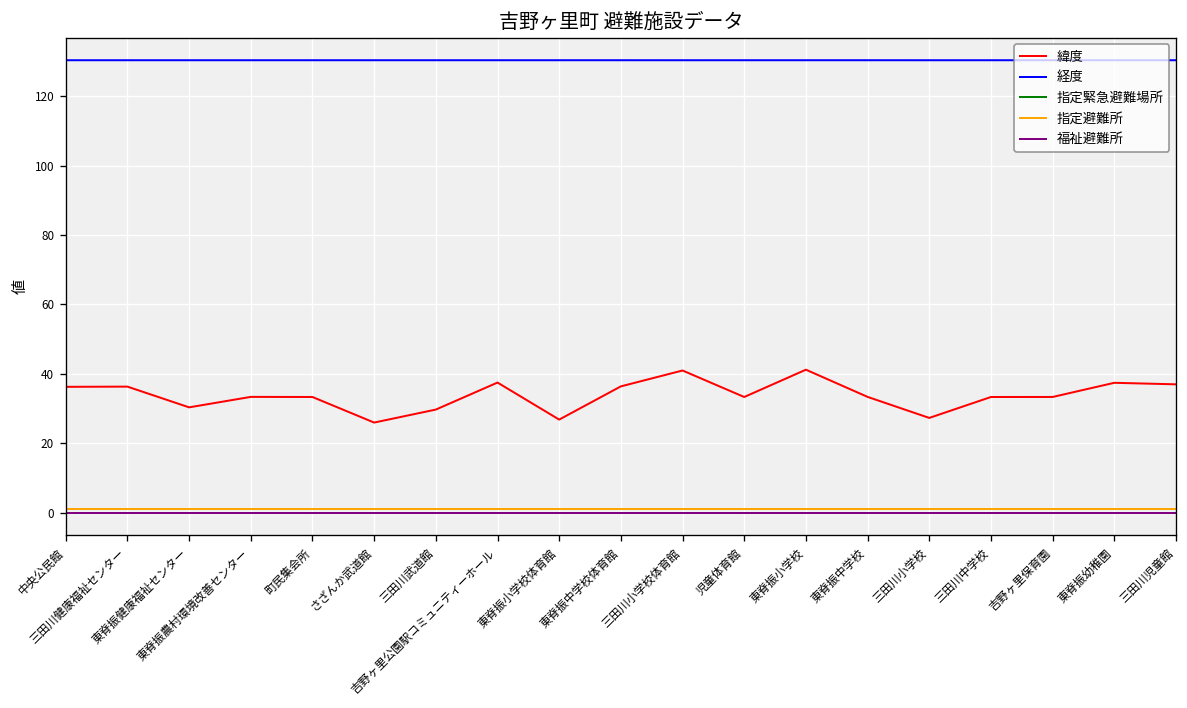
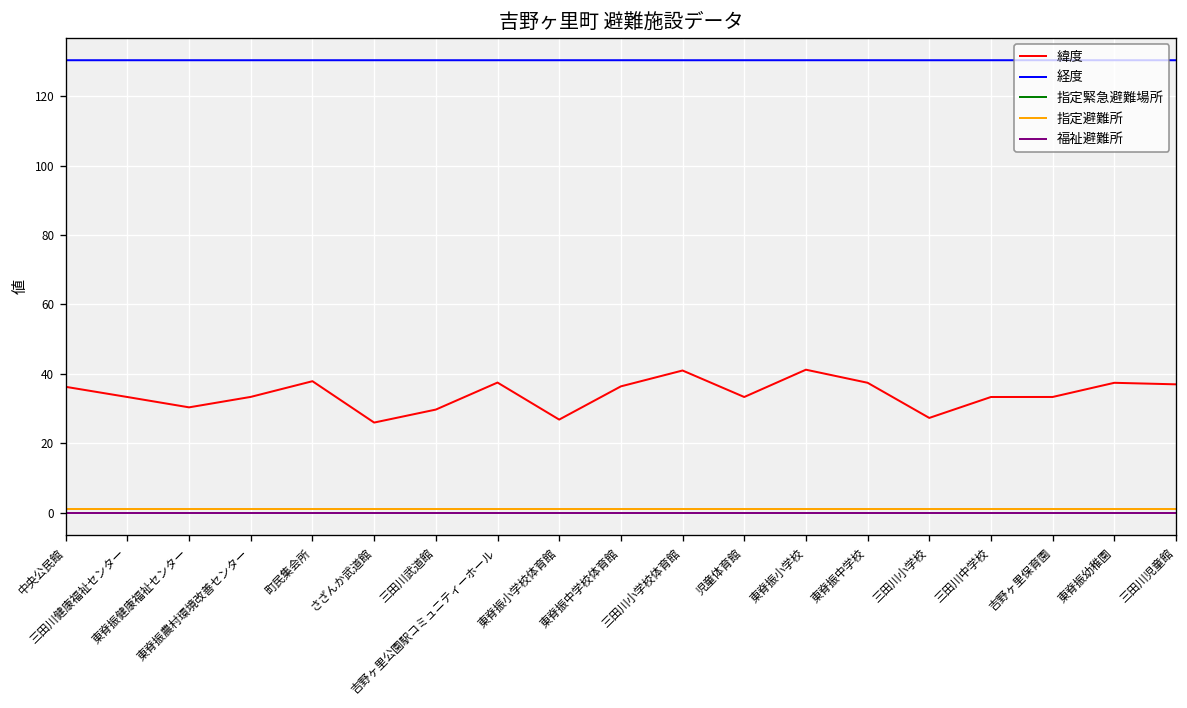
緯度, 三田川健康福祉センター: 36 -> 33
緯度, 町民集会所: 33 -> 38
緯度, 東脊振中学校: 33 -> 37
